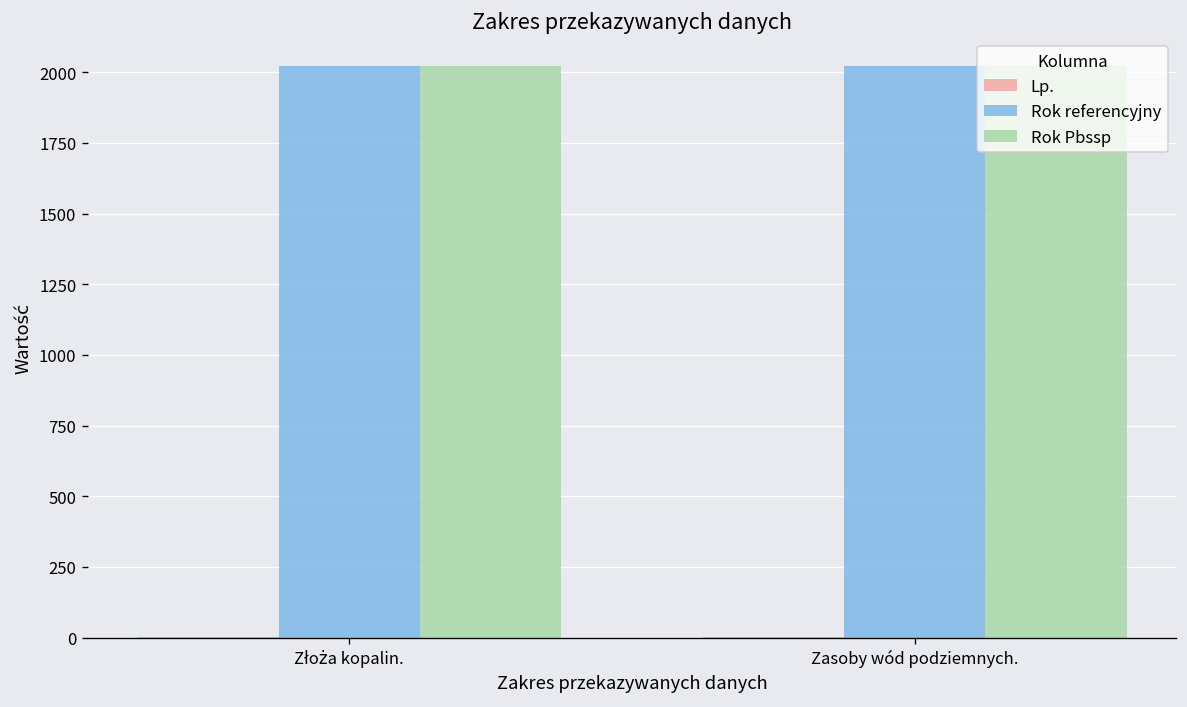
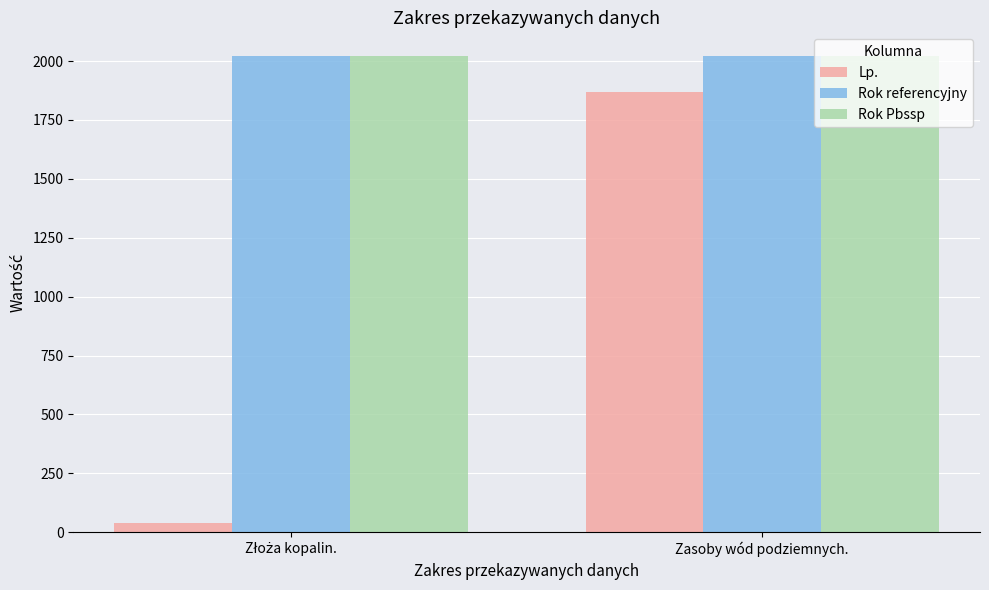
Lp., Złoża kopalin.: 0 -> 40
Lp., Zasoby wód podziemnych.: 0 -> 1870
